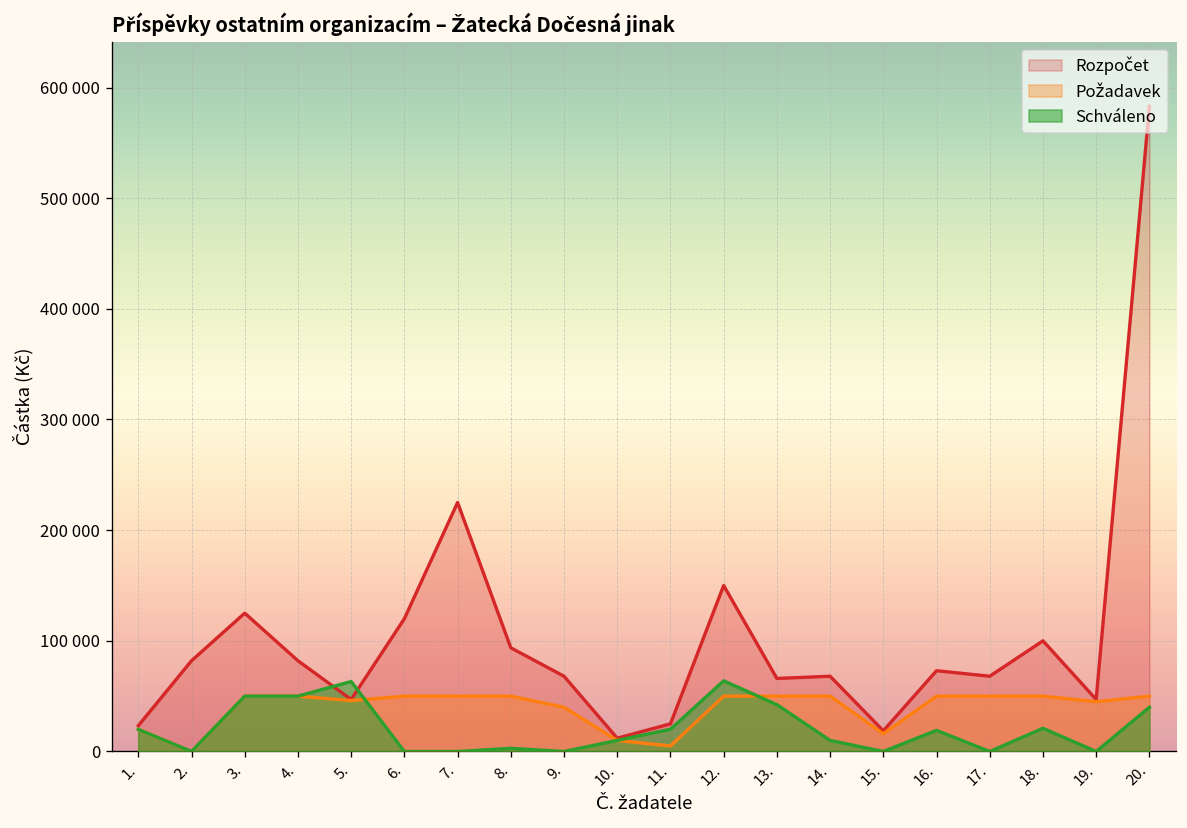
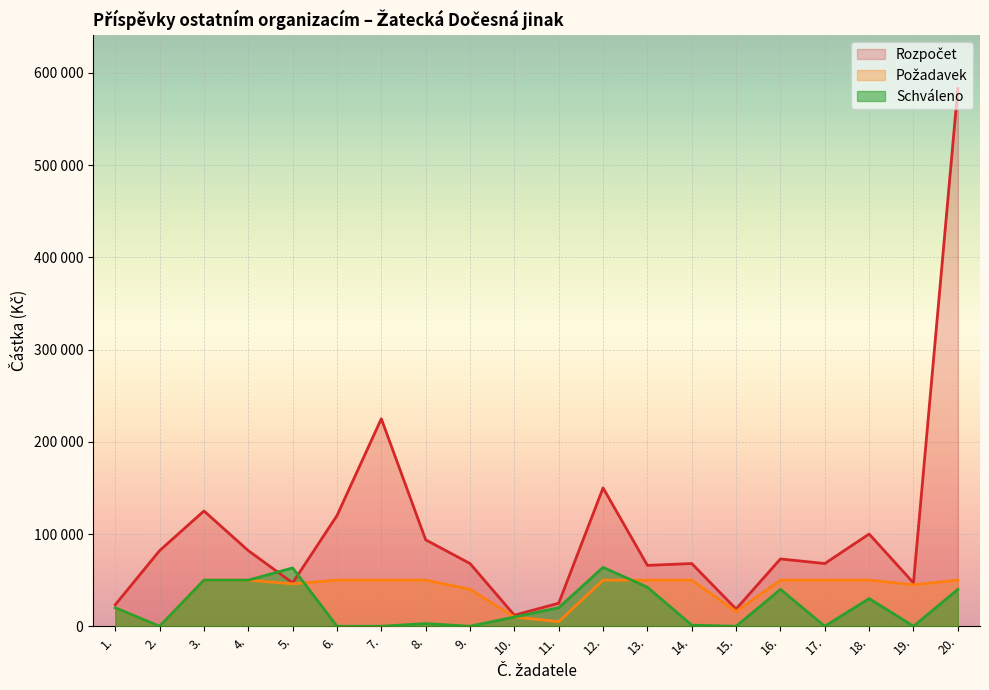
Schváleno, 14.: 10000 -> 0
Schváleno, 16.: 20000 -> 40000
Schváleno, 18.: 20000 -> 30000
